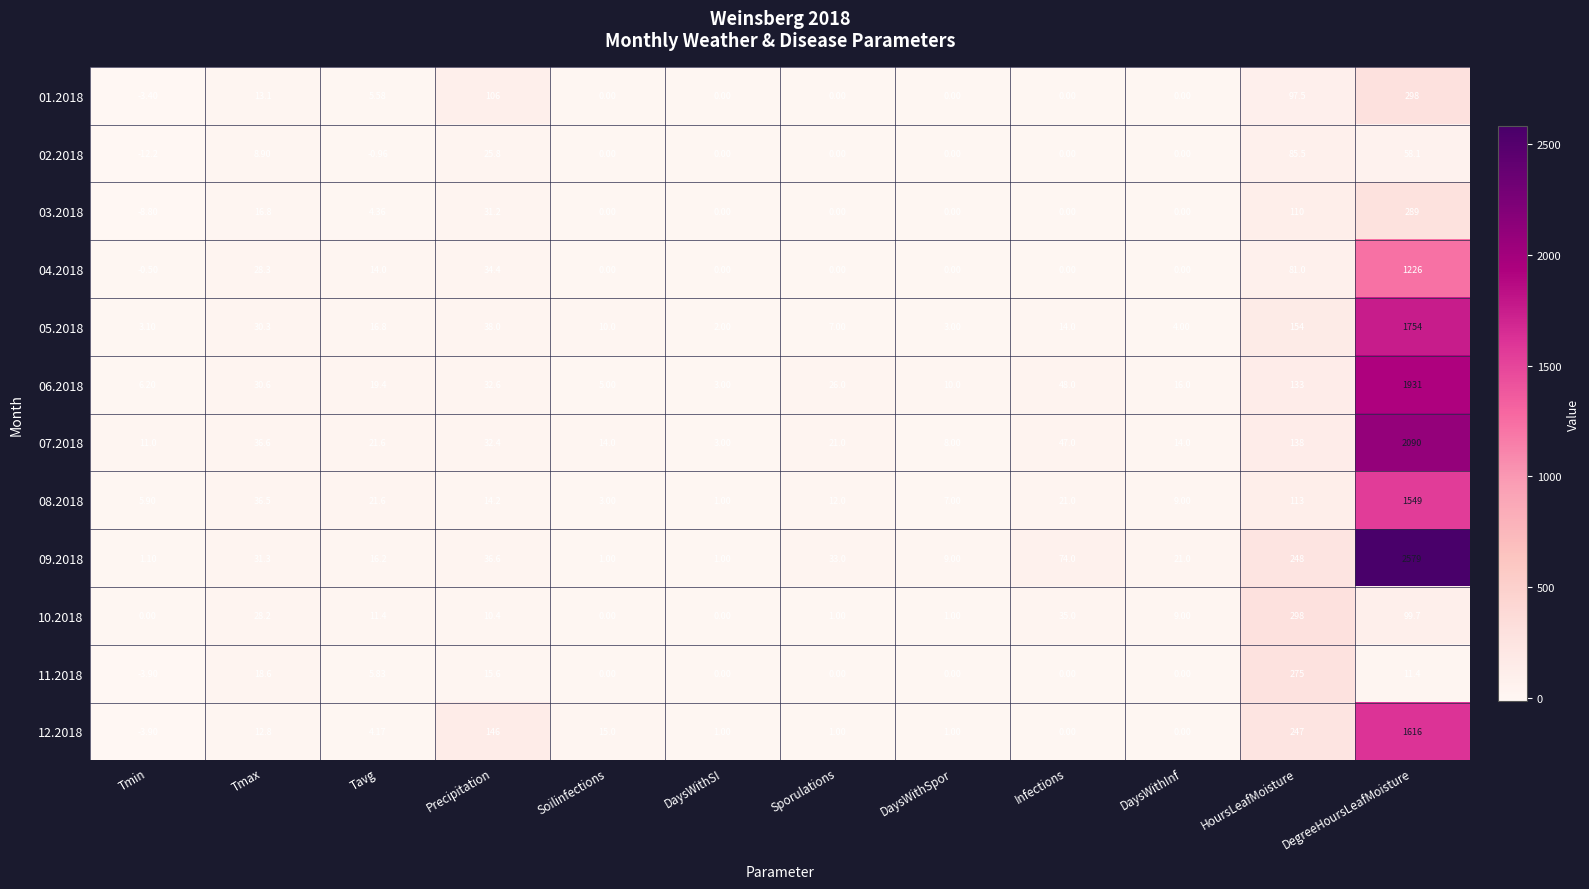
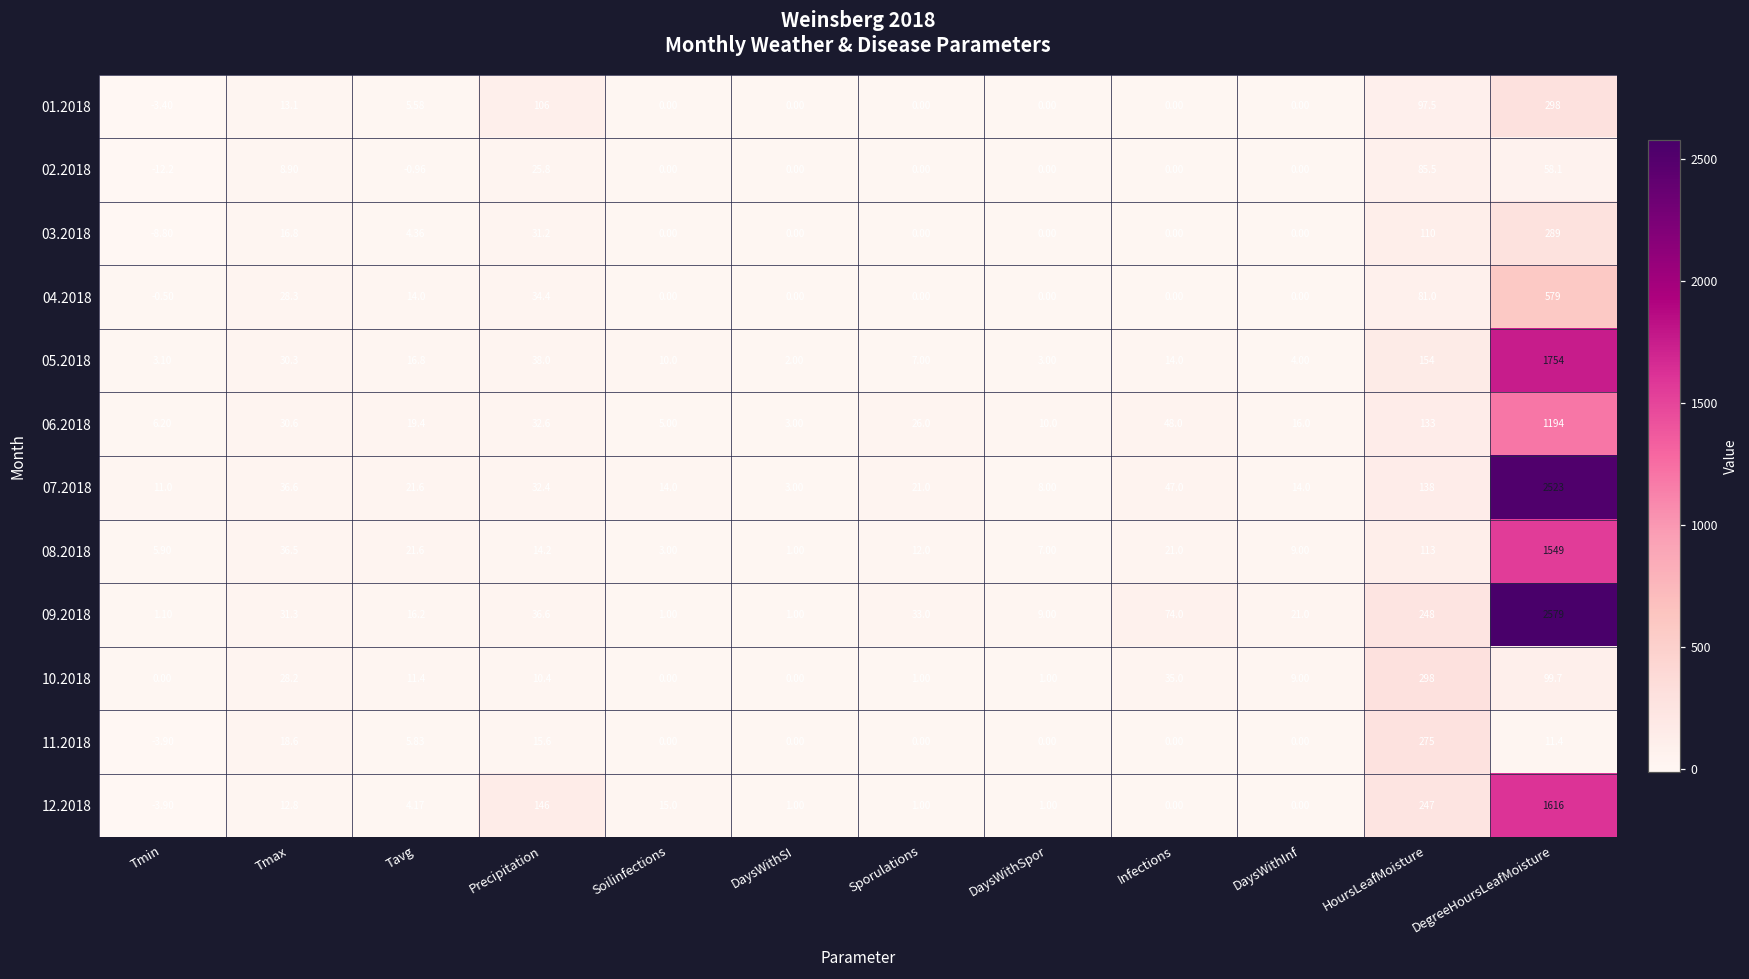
04.2018, DegreeHoursLeafMoisture: 1226 -> 579
06.2018, DegreeHoursLeafMoisture: 1931 -> 1194
07.2018, DegreeHoursLeafMoisture: 2090 -> 2523
